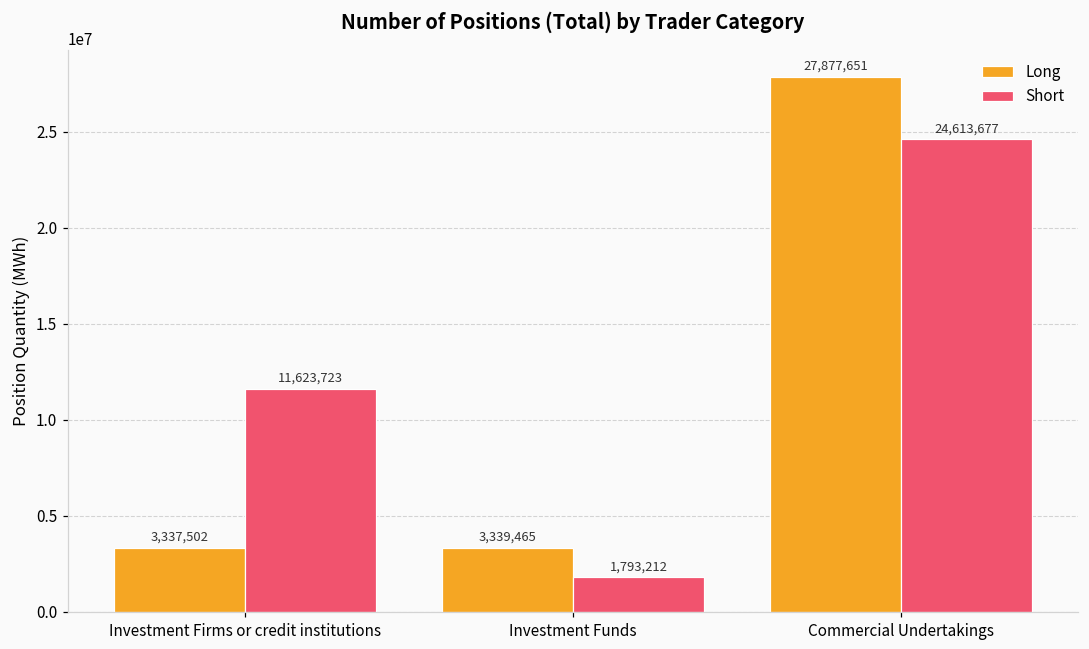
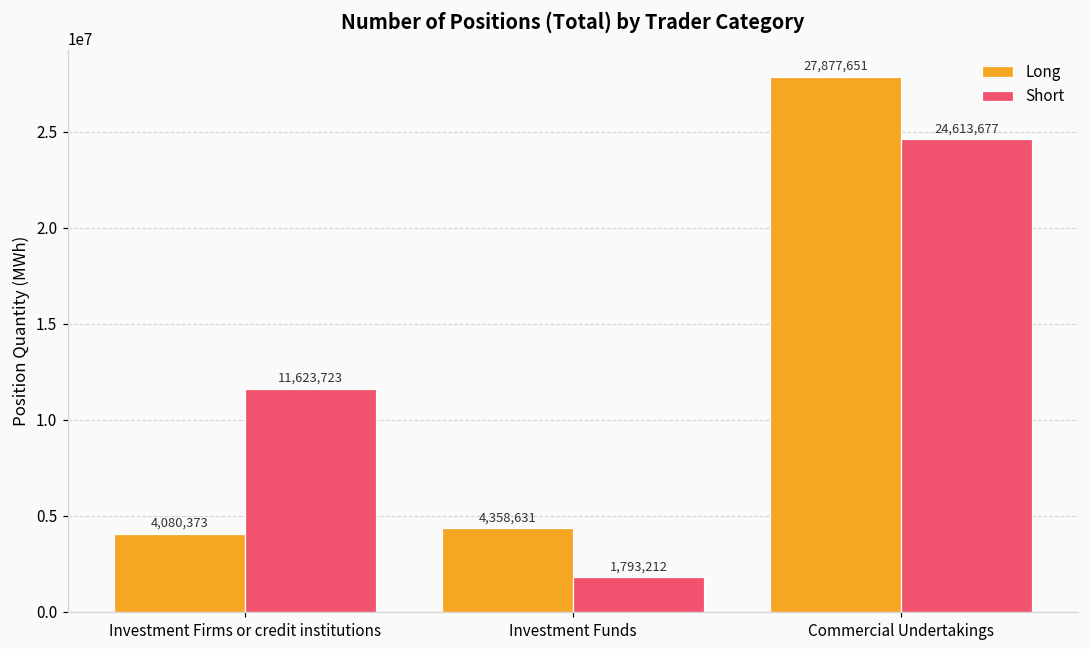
Long, Investment Firms or credit institutions: 3,337,502 -> 4,080,373
Long, Investment Funds: 3,339,465 -> 4,358,631
